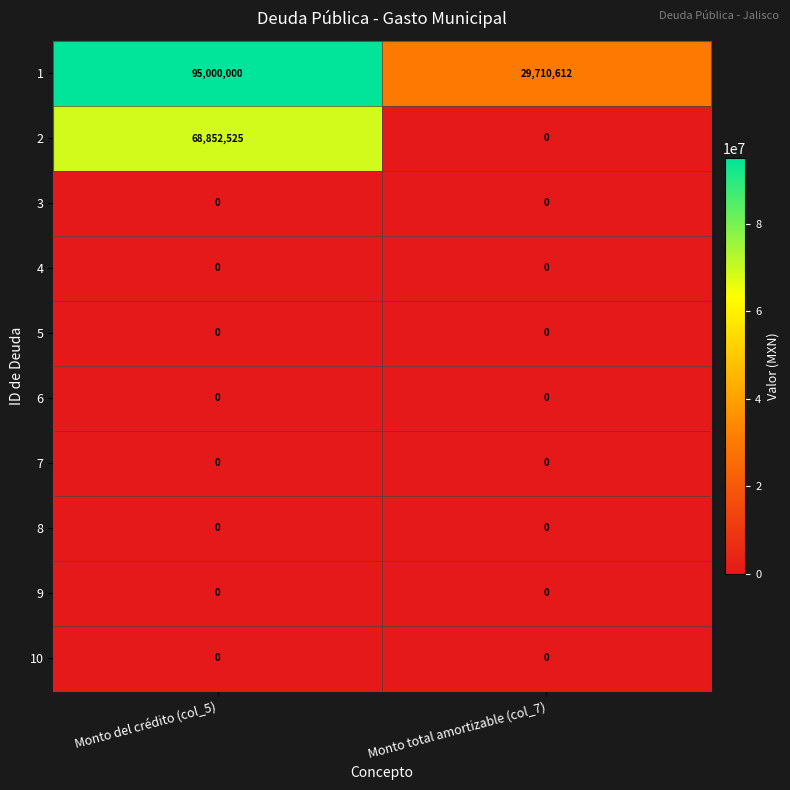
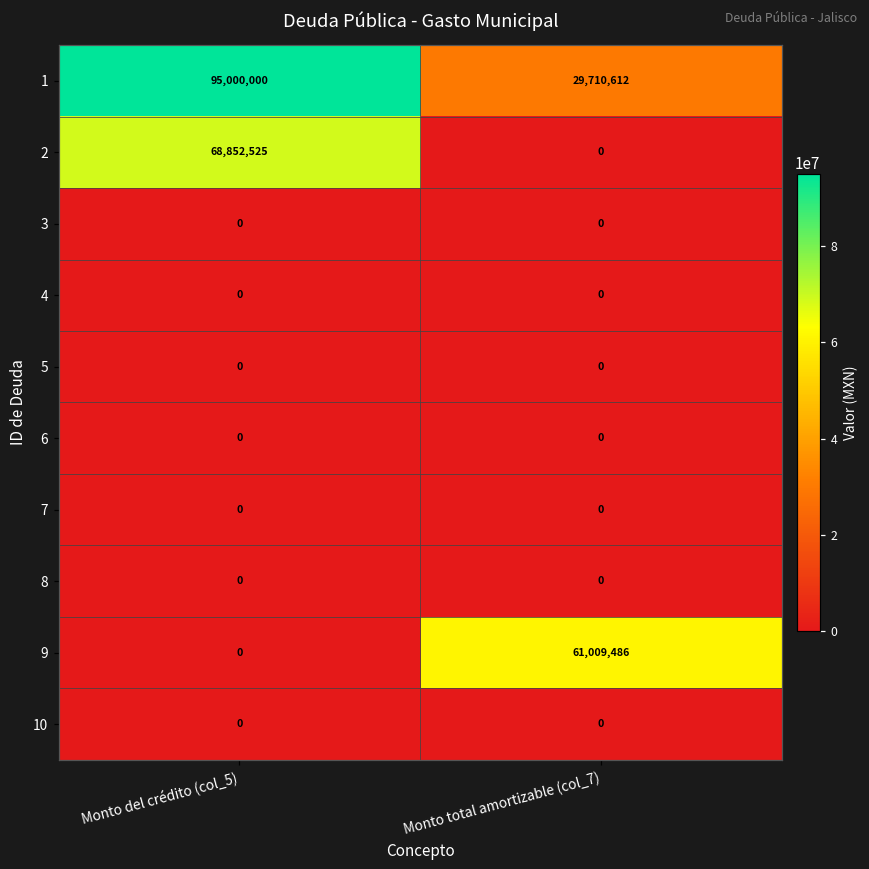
9, Monto total amortizable (col_7): 0 -> 61,009,486
